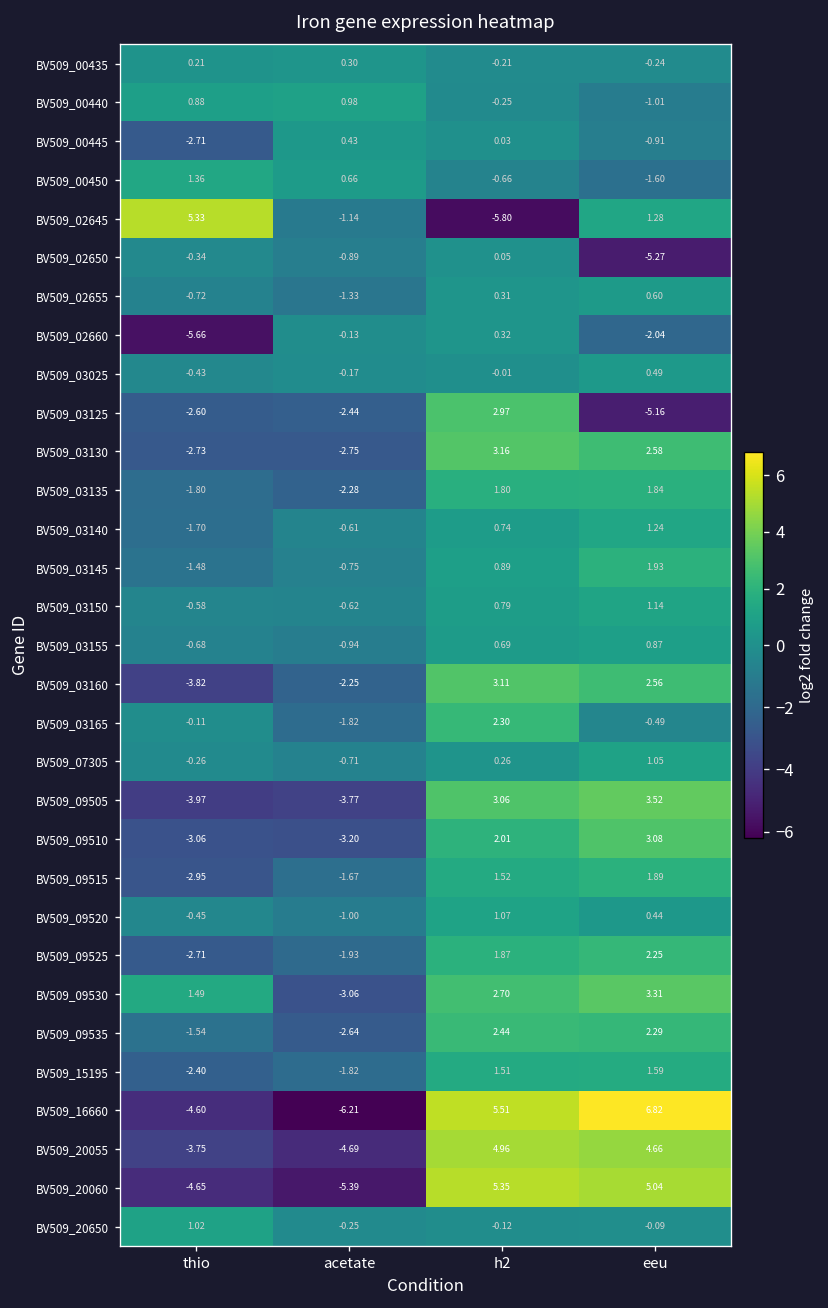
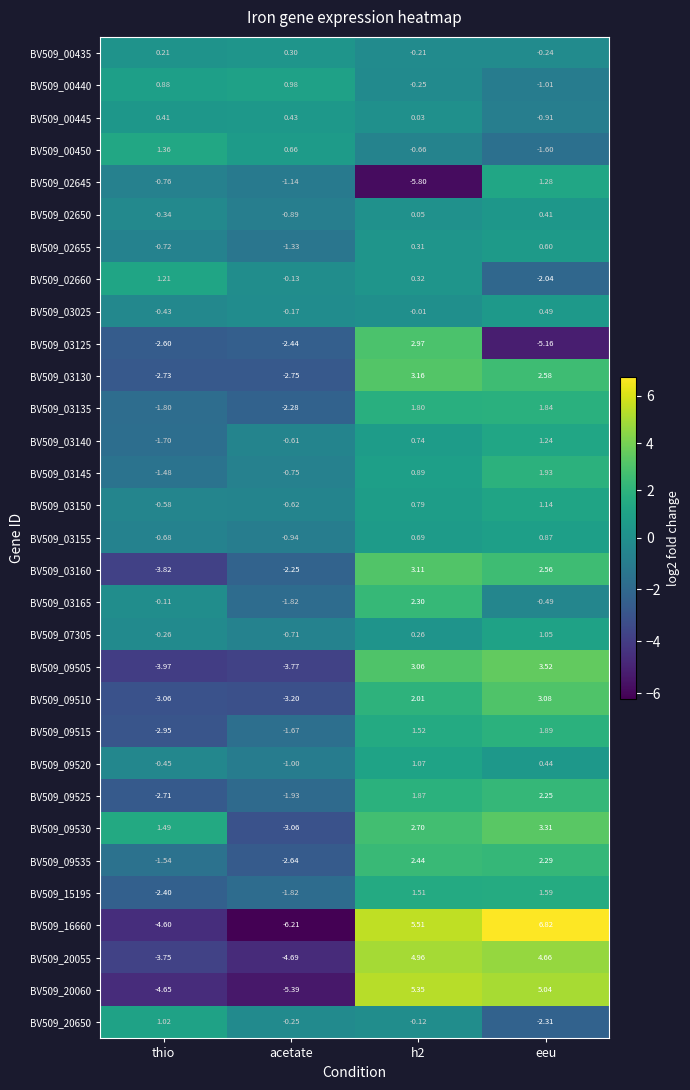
BV509_00445, thio: -2.71 -> 0.41
BV509_02645, thio: 5.33 -> -0.76
BV509_02650, eeu: -5.27 -> 0.41
BV509_02660, thio: -5.66 -> 1.21
BV509_20650, eeu: -0.09 -> -2.31
